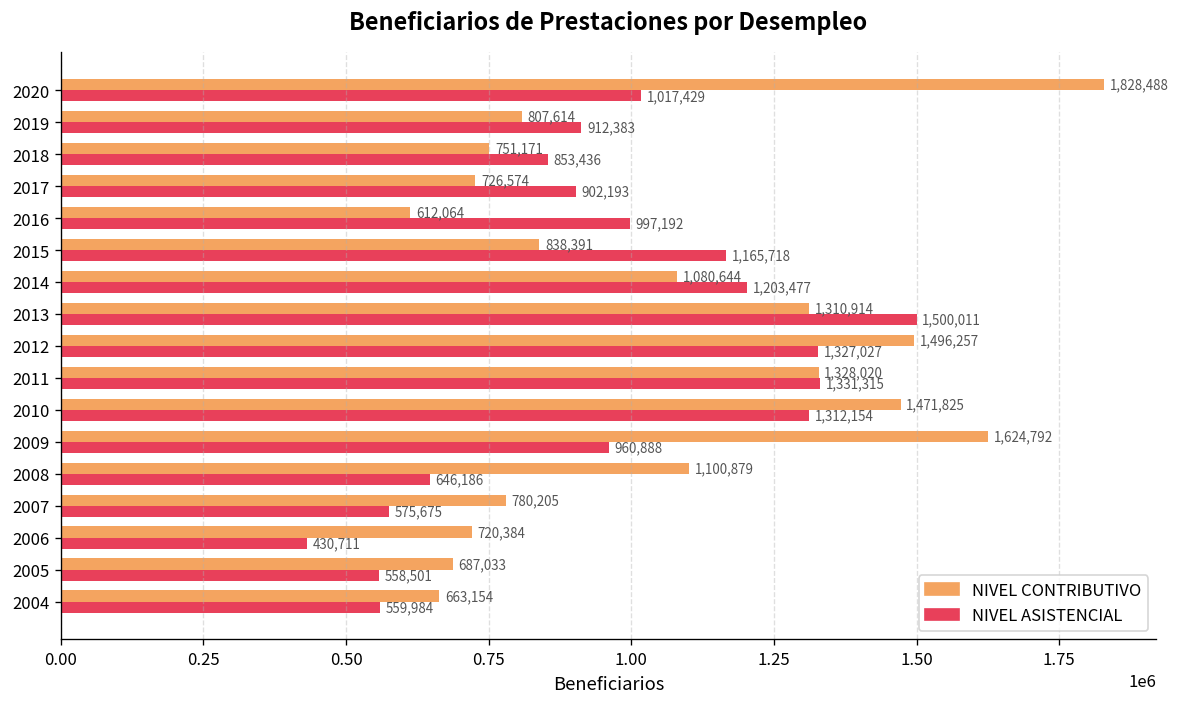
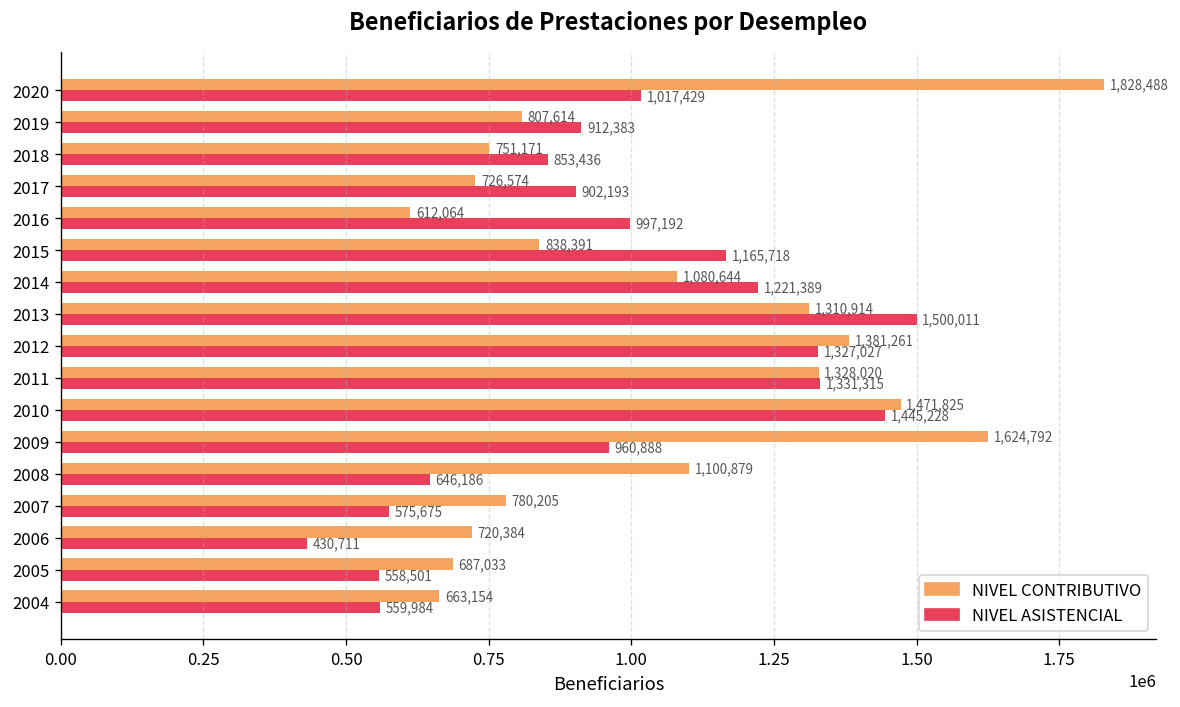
NIVEL ASISTENCIAL, 2014: 1,203,477 -> 1,221,389
NIVEL CONTRIBUTIVO, 2012: 1,496,257 -> 1,381,261
NIVEL ASISTENCIAL, 2010: 1,312,154 -> 1,445,228
